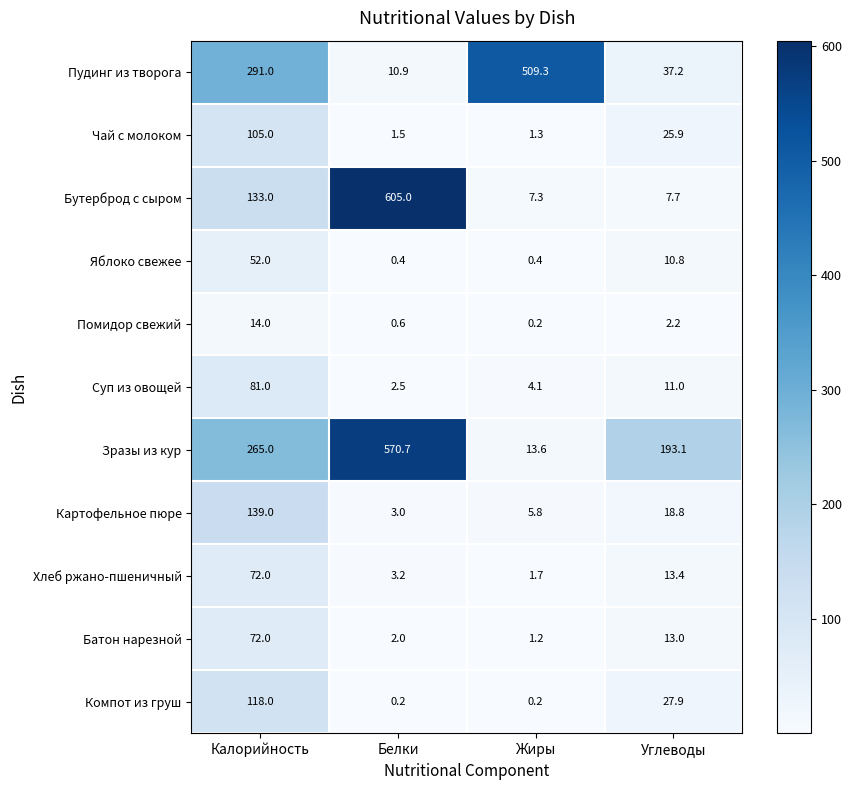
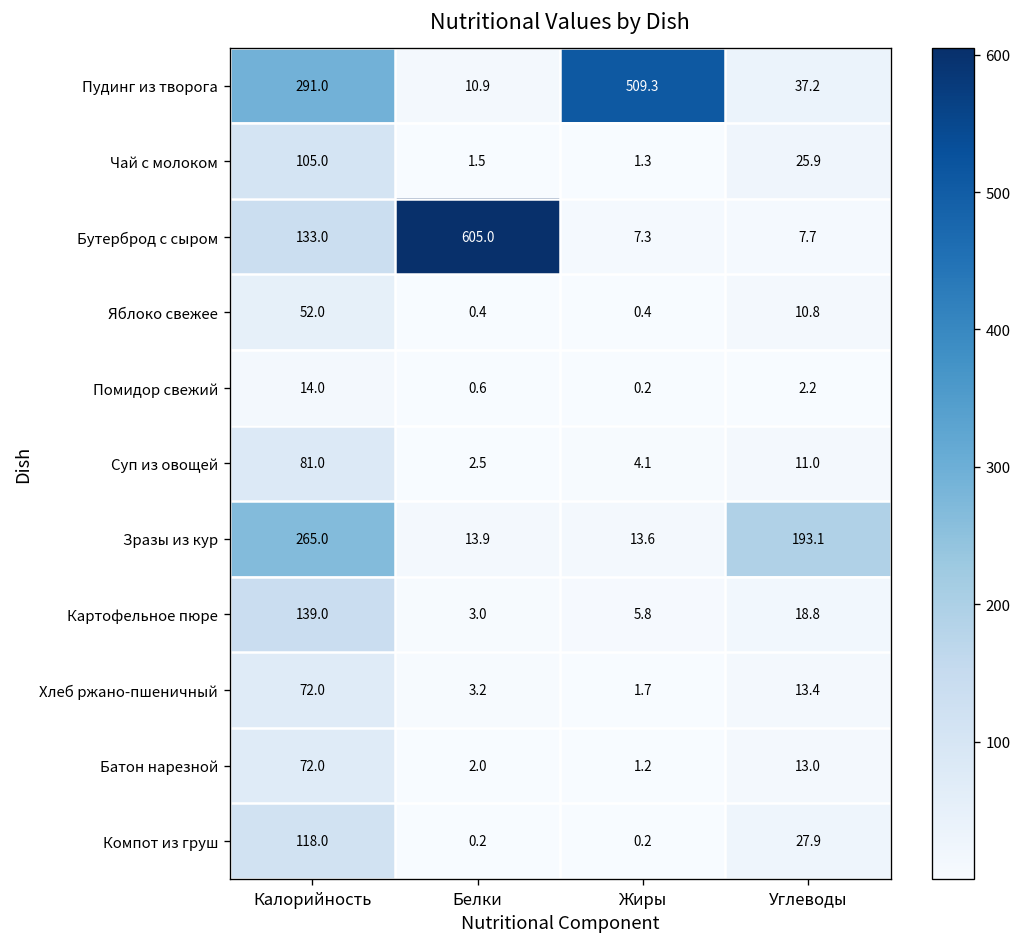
Зразы из кур, Белки: 570.7 -> 13.9
